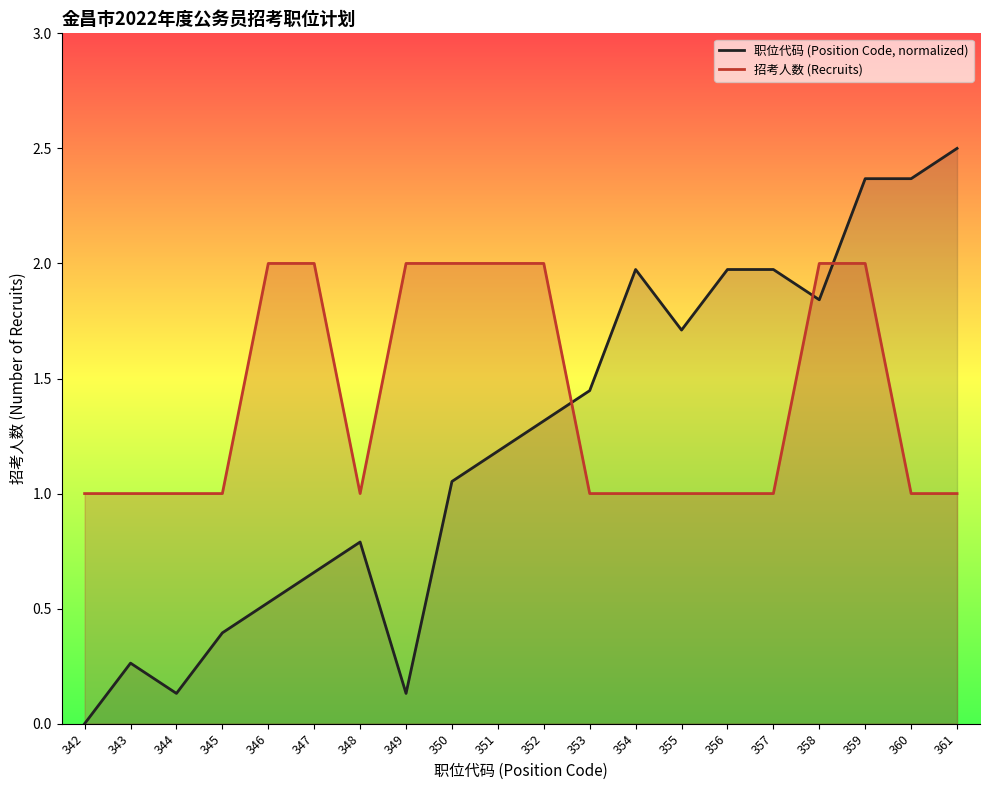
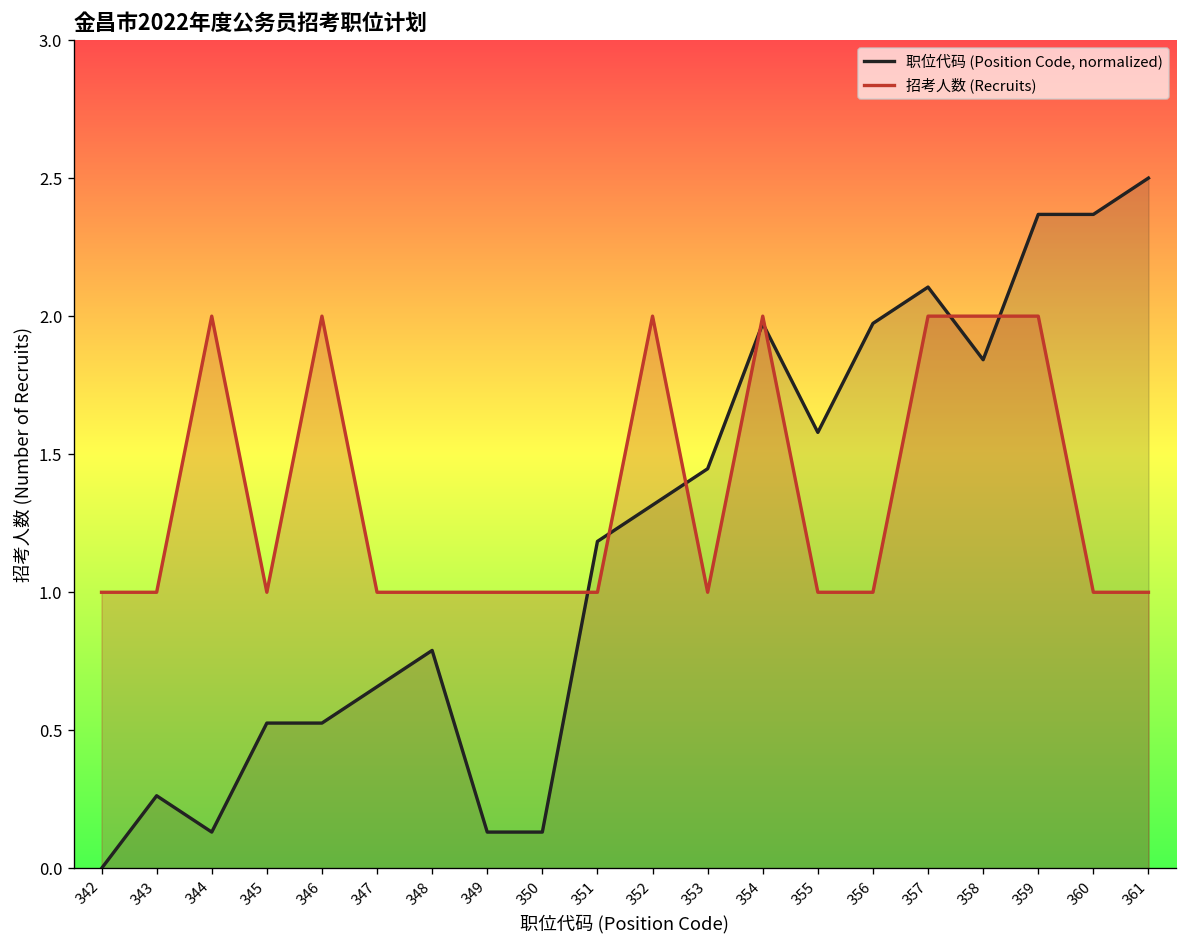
招考人数 (Recruits), 344: 1 -> 2
职位代码 (Position Code, normalized), 345: 0.39 -> 0.53
招考人数 (Recruits), 347: 2 -> 1
招考人数 (Recruits), 349: 2 -> 1
职位代码 (Position Code, normalized), 350: 1.05 -> 0.13
招考人数 (Recruits), 350: 2 -> 1
招考人数 (Recruits), 351: 2 -> 1
招考人数 (Recruits), 354: 1 -> 2
职位代码 (Position Code, normalized), 355: 1.71 -> 1.58
职位代码 (Position Code, normalized), 357: 1.97 -> 2.11
招考人数 (Recruits), 357: 1 -> 2
